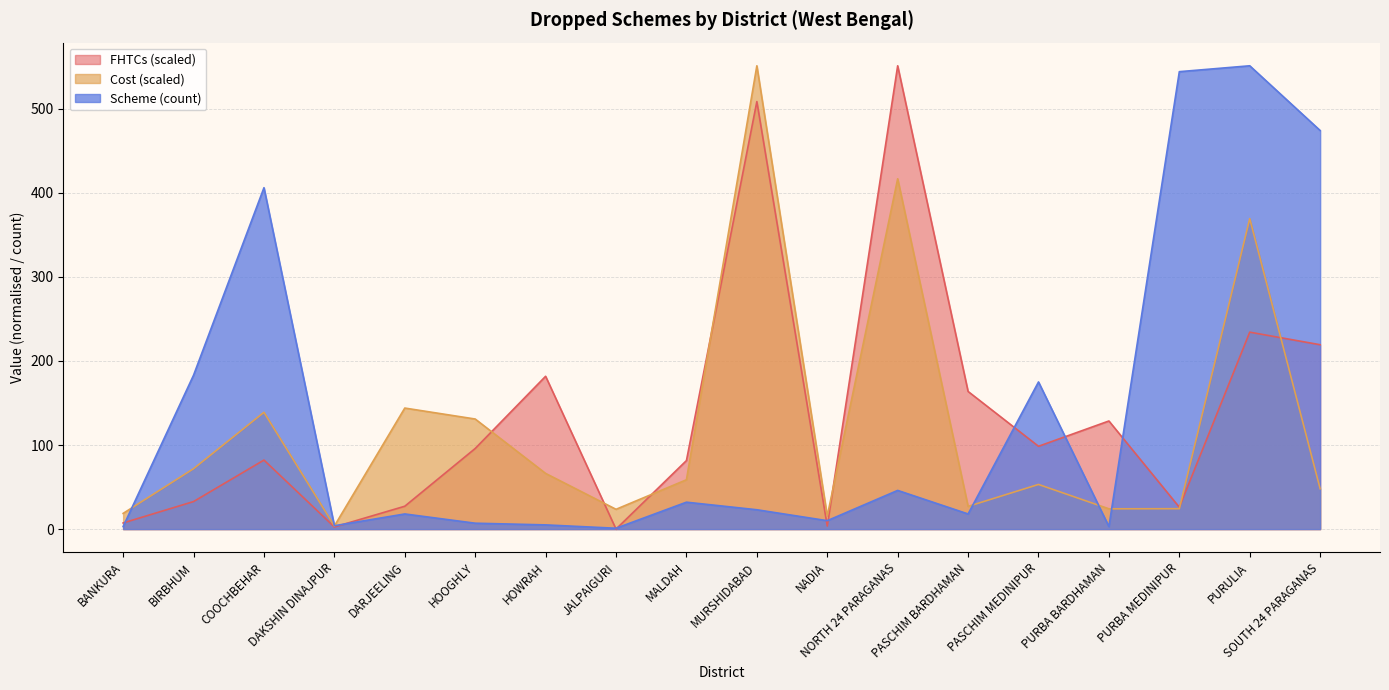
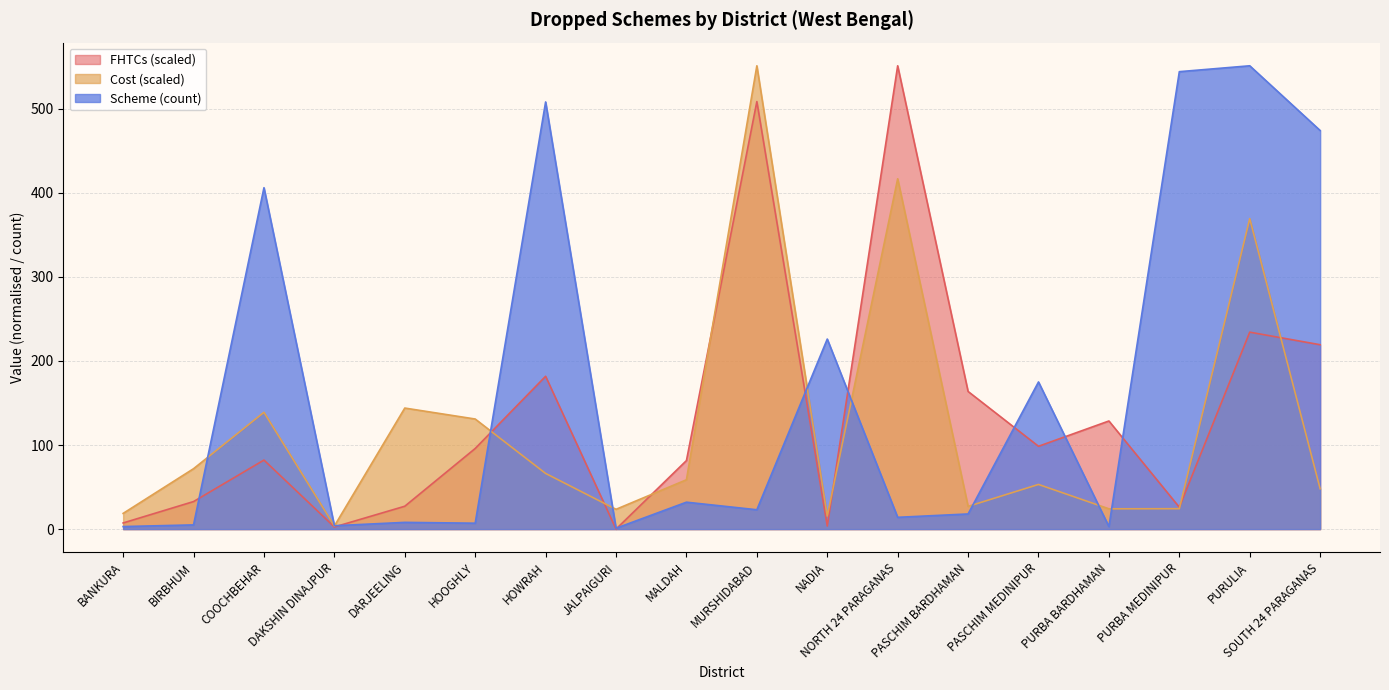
Scheme (count), BIRBHUM: 180 -> 10
Scheme (count), DARJEELING: 20 -> 10
Scheme (count), HOWRAH: 10 -> 510
Scheme (count), NADIA: 10 -> 230
Scheme (count), NORTH 24 PARAGANAS: 50 -> 10
